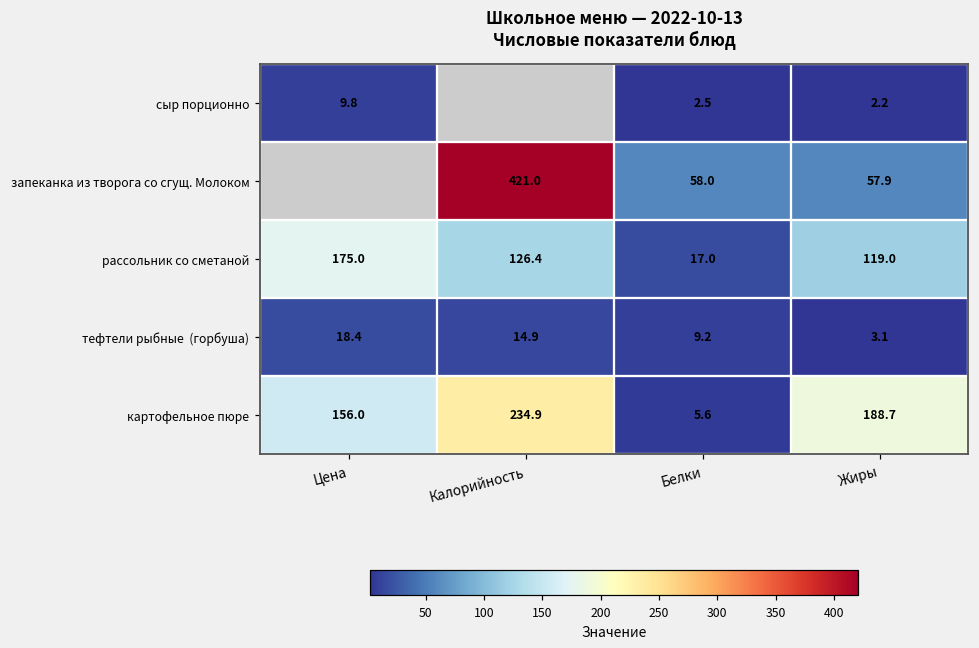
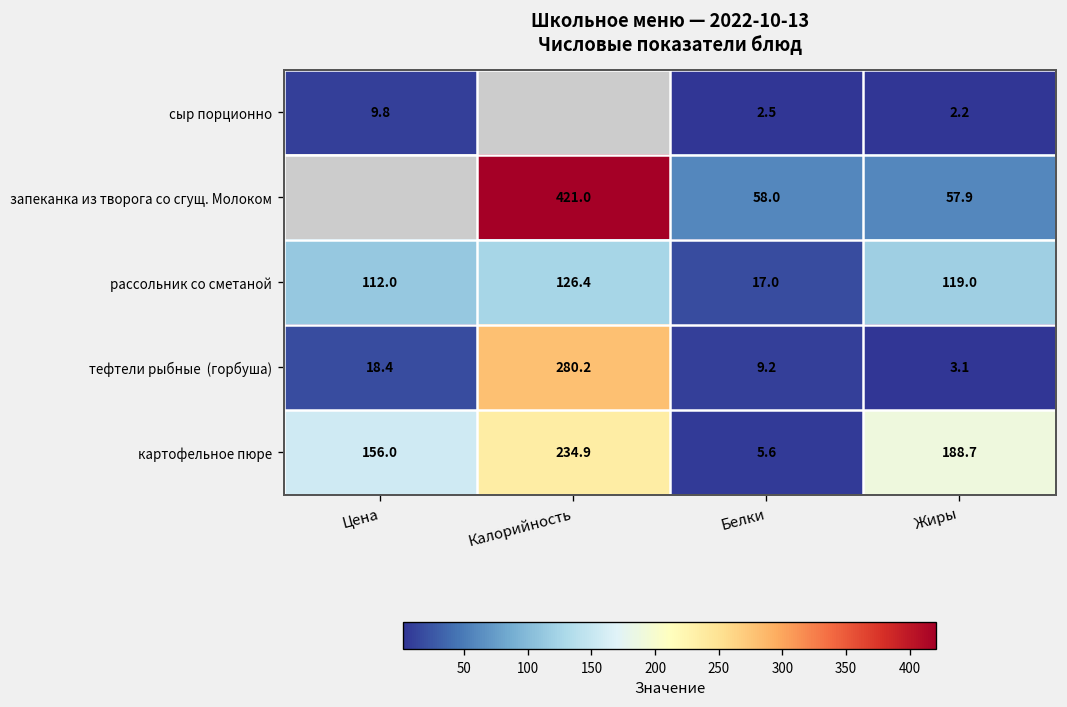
рассольник со сметаной, Цена: 175.0 -> 112.0
тефтели рыбные (горбуша), Калорийность: 14.9 -> 280.2
